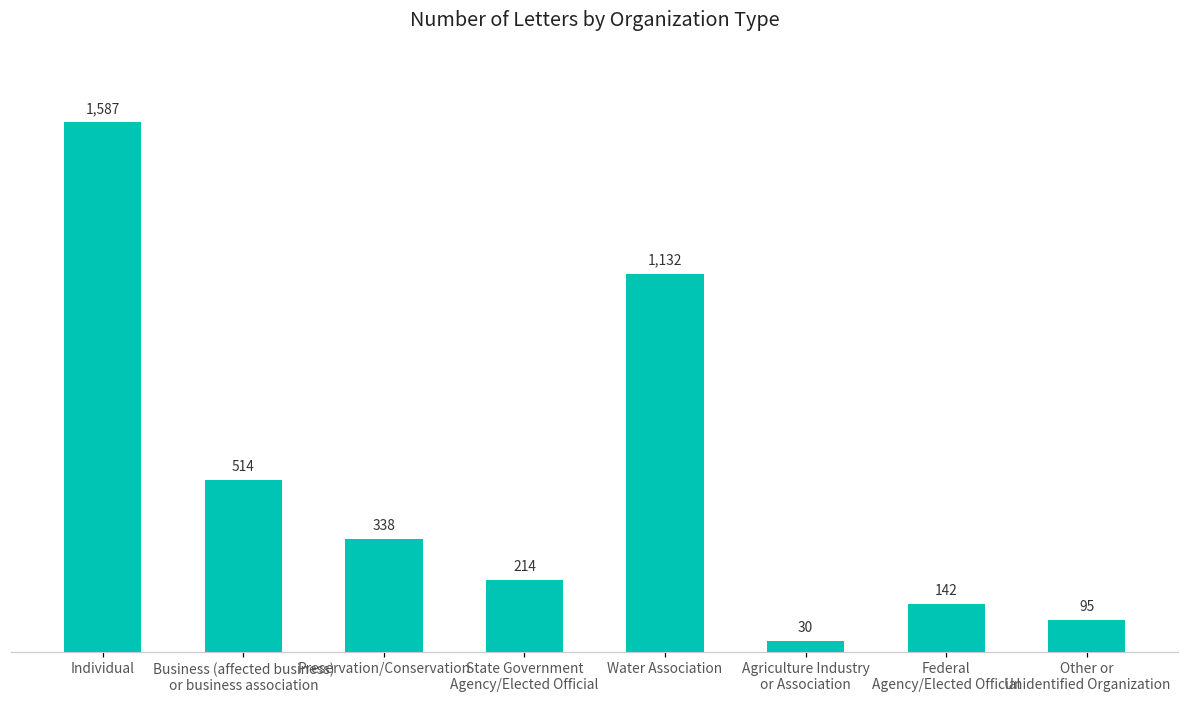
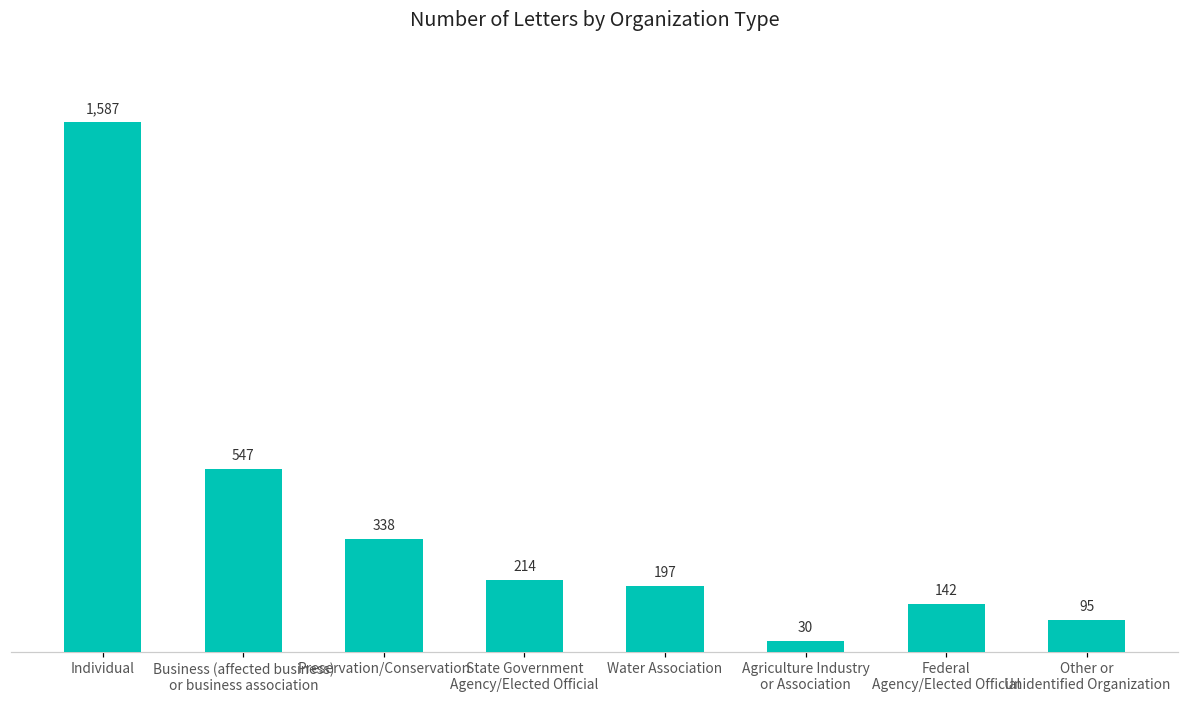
Business (affected business) or business association: 514 -> 547
Water Association: 1,132 -> 197
